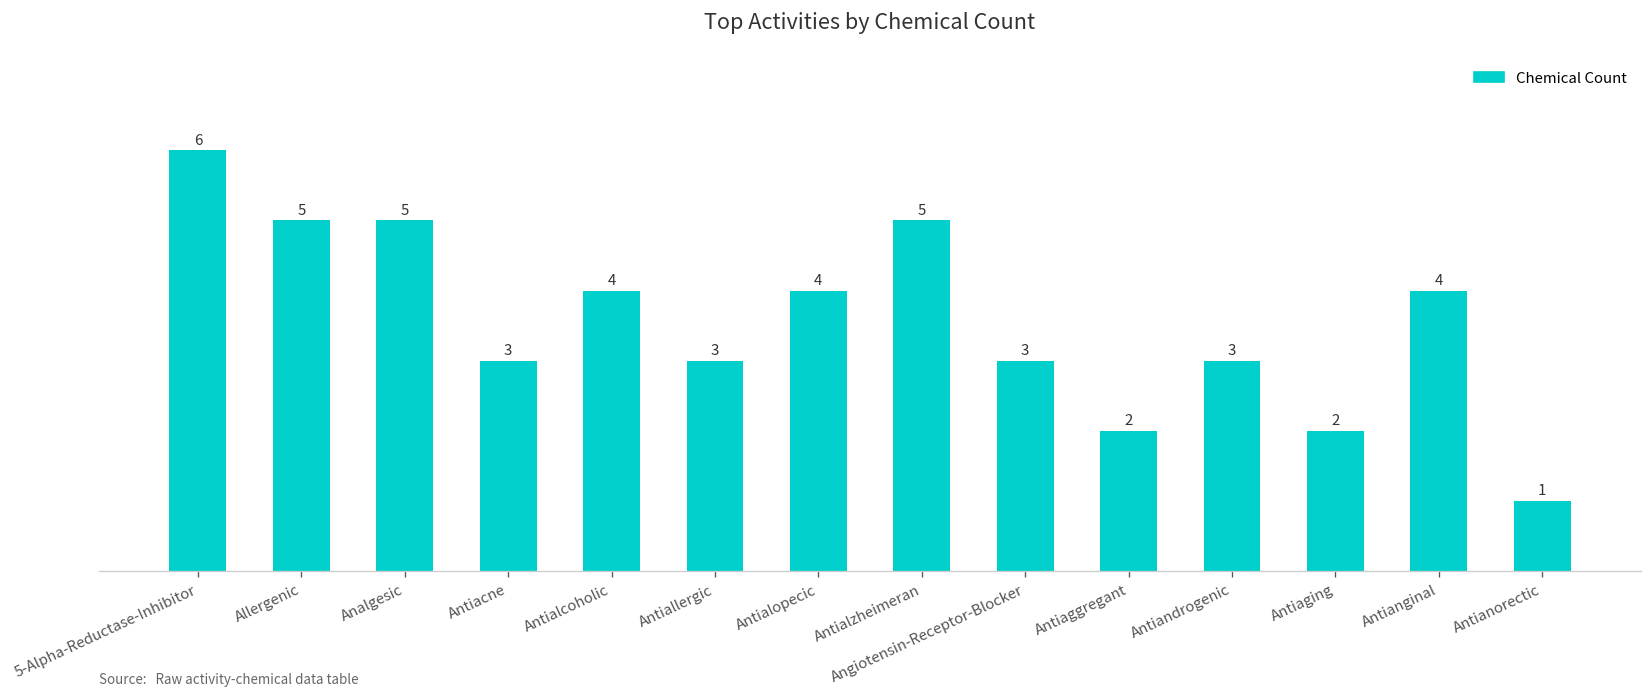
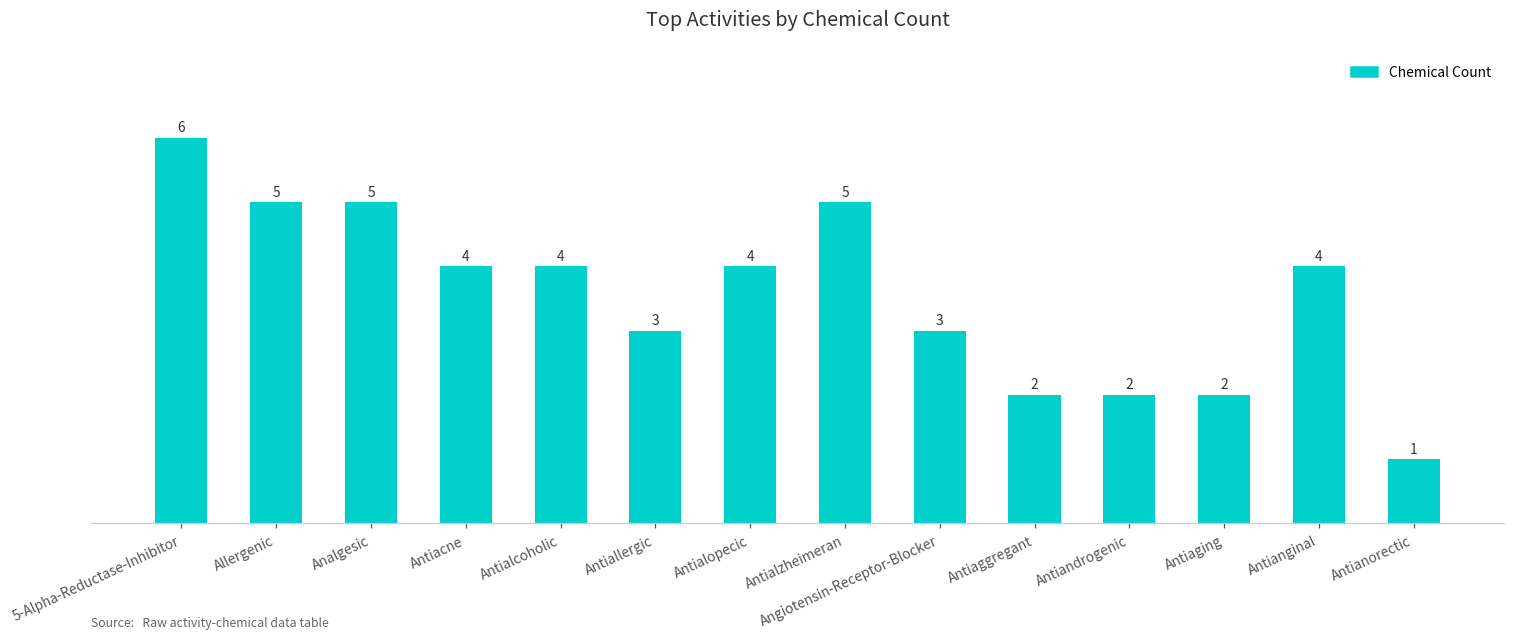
Antiacne: 3 -> 4
Antiandrogenic: 3 -> 2
